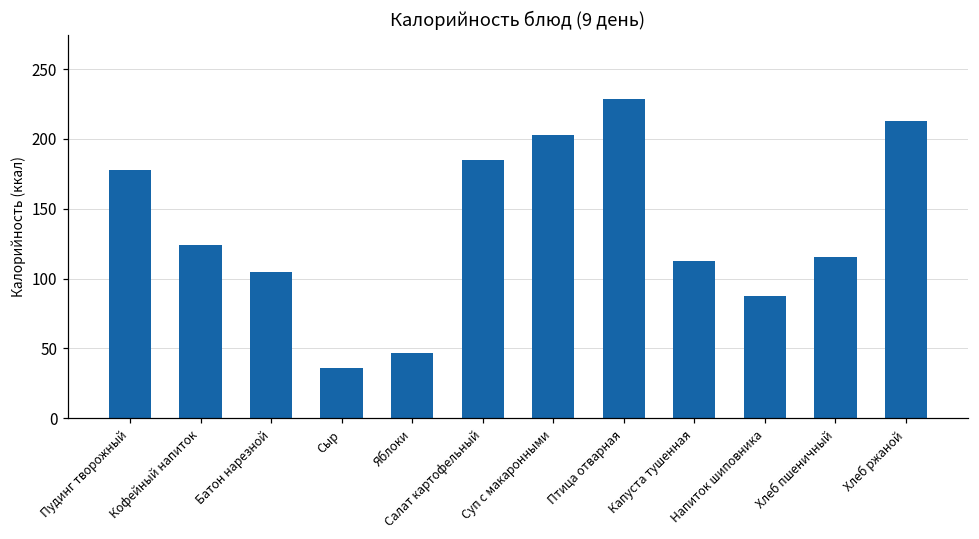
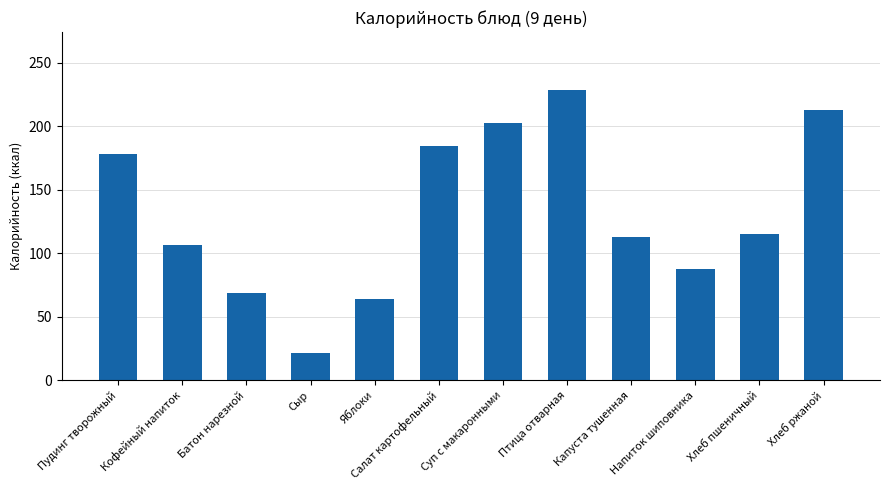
Кофейный напиток: 124 -> 106
Батон нарезной: 105 -> 69
Сыр: 36 -> 21
Яблоки: 47 -> 64
